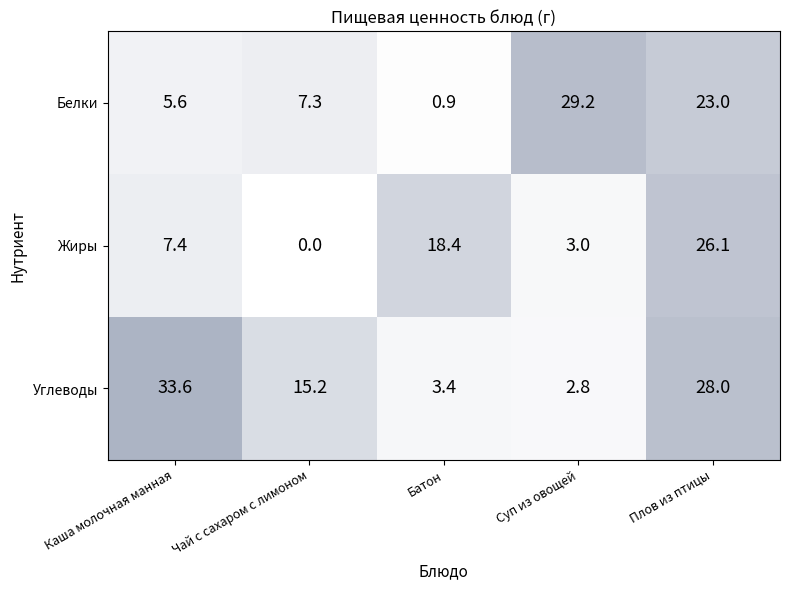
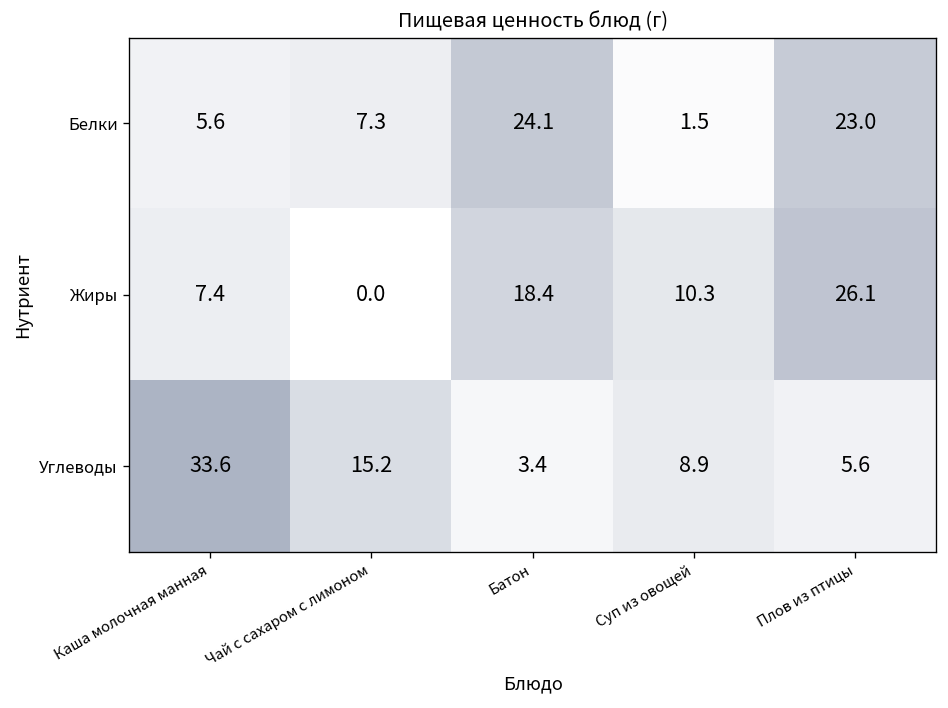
Белки, Батон: 0.9 -> 24.1
Белки, Суп из овощей: 29.2 -> 1.5
Жиры, Суп из овощей: 3.0 -> 10.3
Углеводы, Суп из овощей: 2.8 -> 8.9
Углеводы, Плов из птицы: 28.0 -> 5.6
